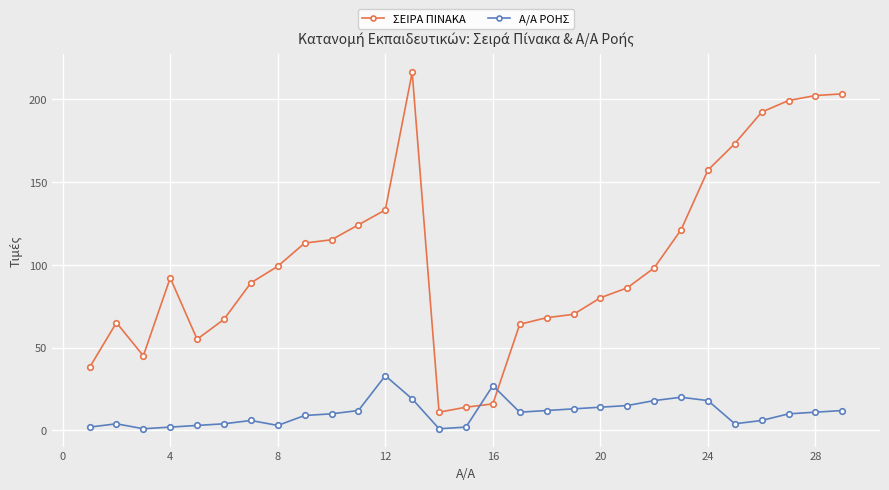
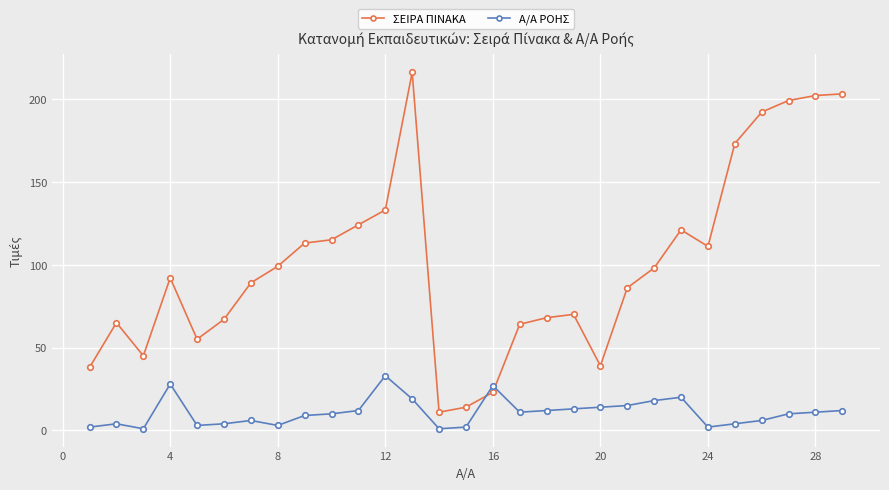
Α/Α ΡΟΗΣ, 4: 2 -> 28
ΣΕΙΡΑ ΠΙΝΑΚΑ, 16: 16 -> 23
ΣΕΙΡΑ ΠΙΝΑΚΑ, 20: 80 -> 39
ΣΕΙΡΑ ΠΙΝΑΚΑ, 24: 157 -> 111
Α/Α ΡΟΗΣ, 24: 18 -> 2
